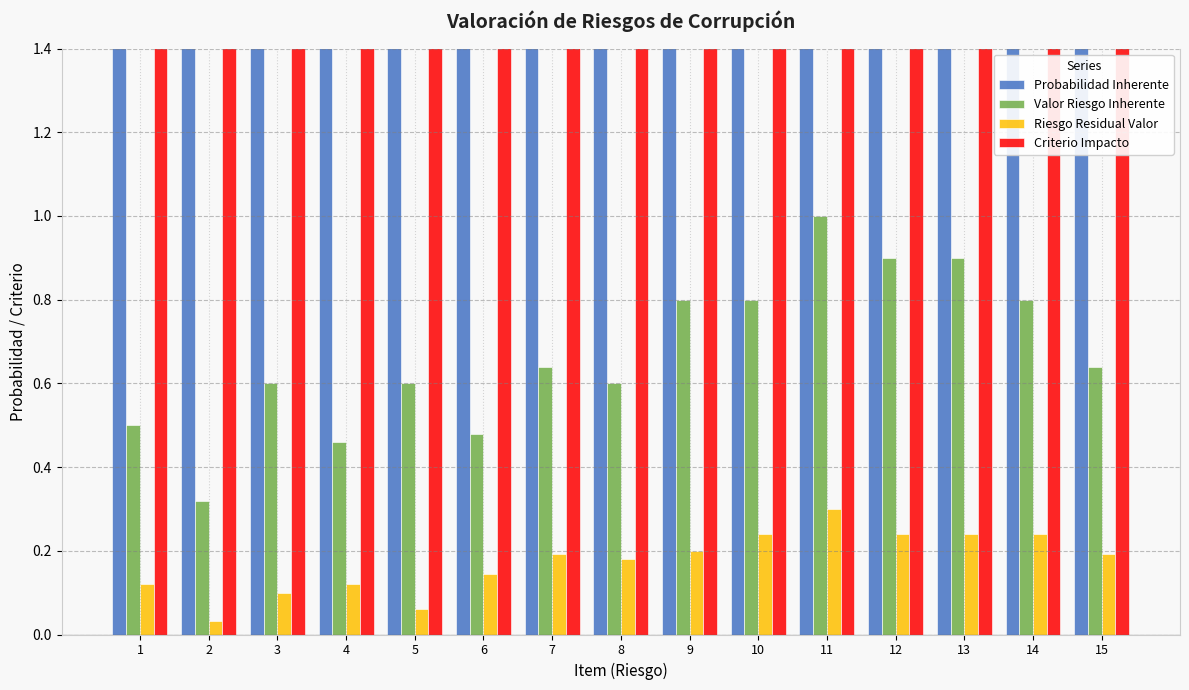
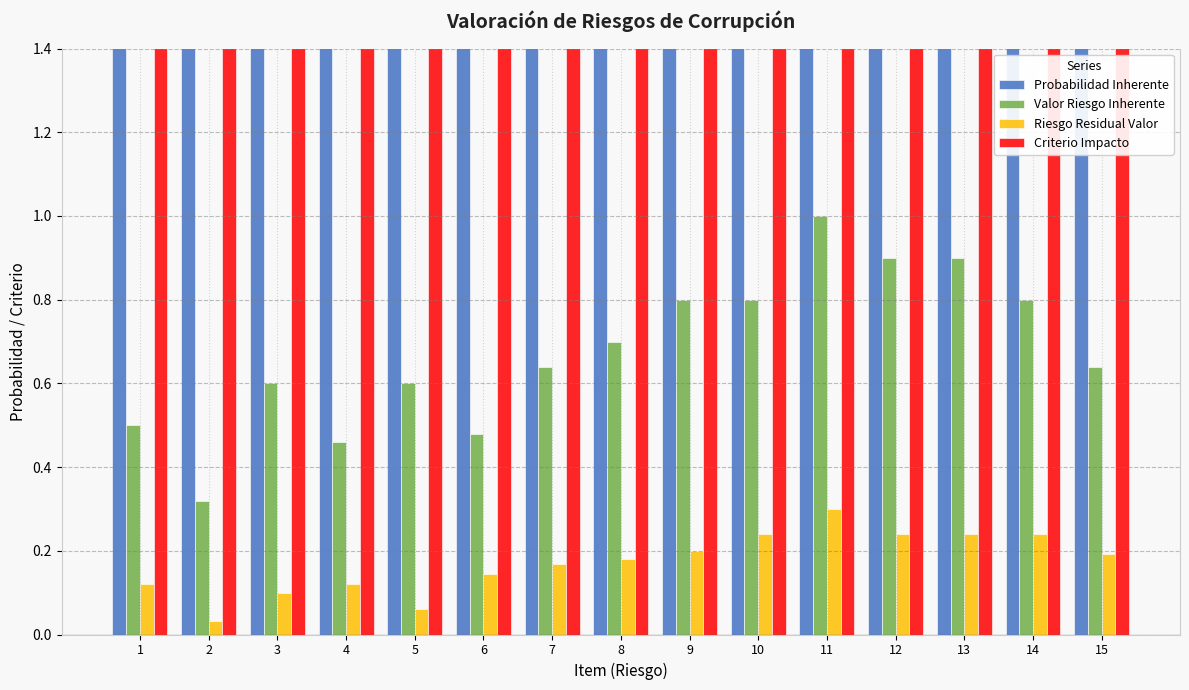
Riesgo Residual Valor, 7: 0.19 -> 0.17
Valor Riesgo Inherente, 8: 0.6 -> 0.7
